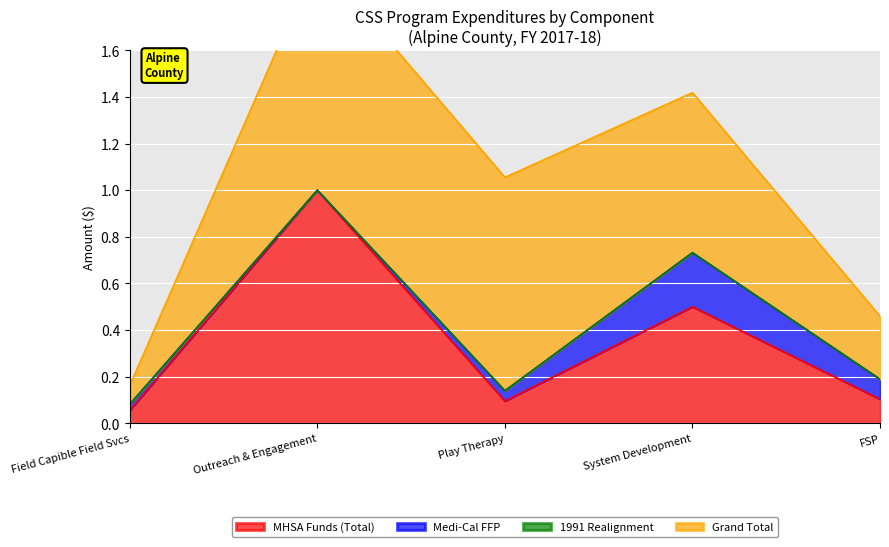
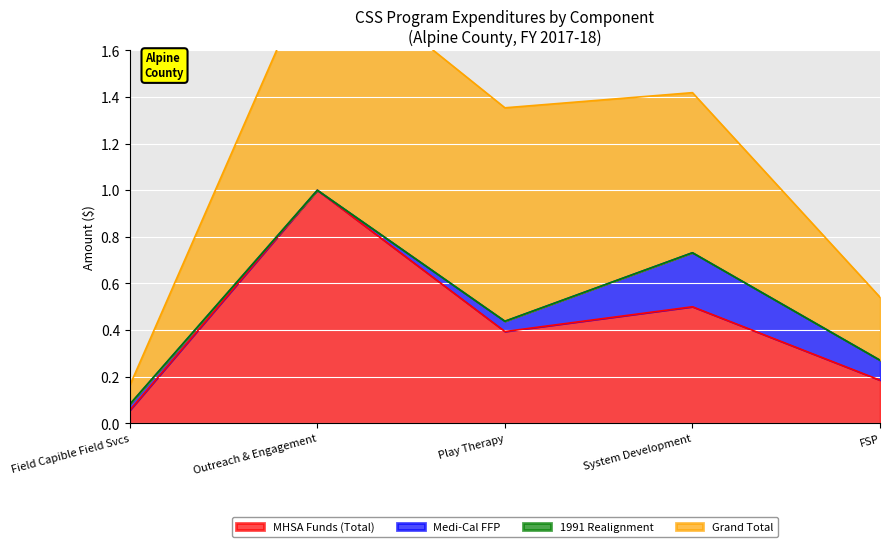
MHSA Funds (Total), Play Therapy: 0.10 -> 0.39
MHSA Funds (Total), FSP: 0.10 -> 0.18
